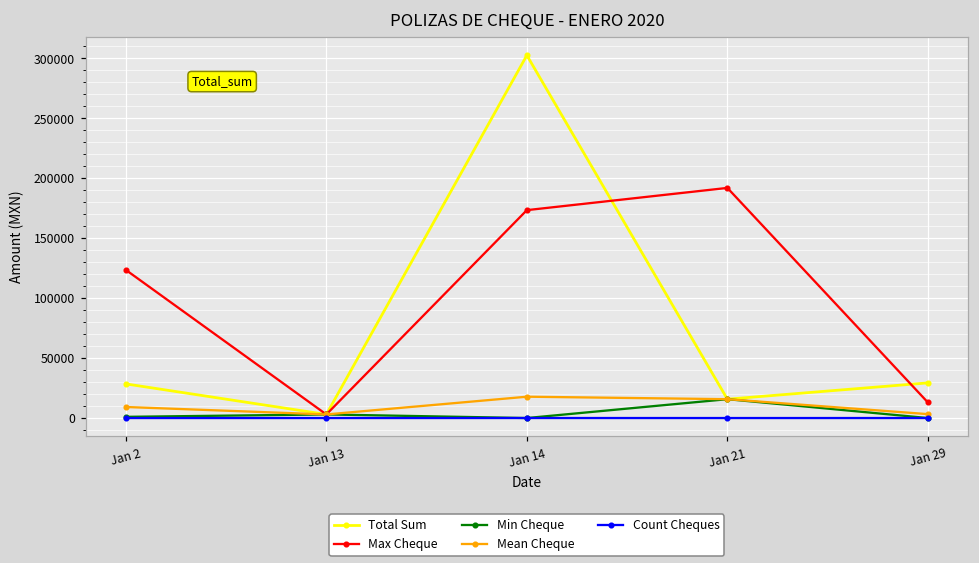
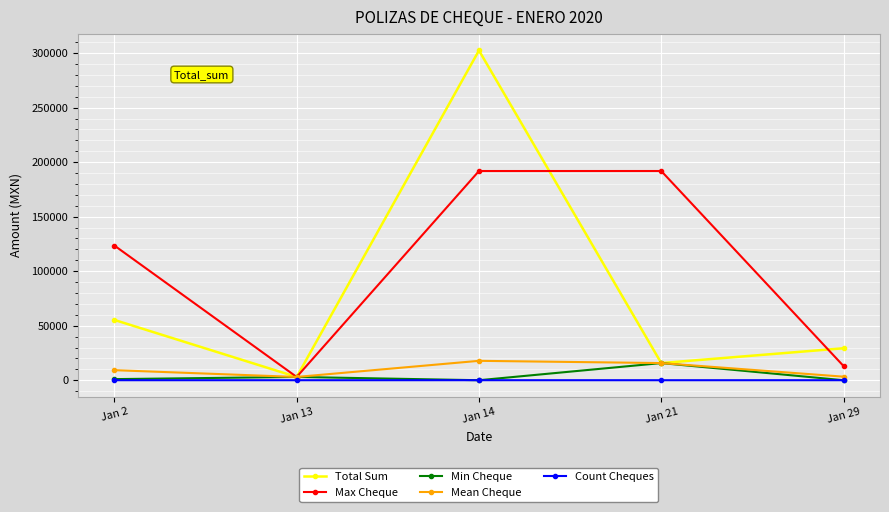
Total Sum, Jan 2: 28000 -> 55000
Max Cheque, Jan 14: 173000 -> 192000
